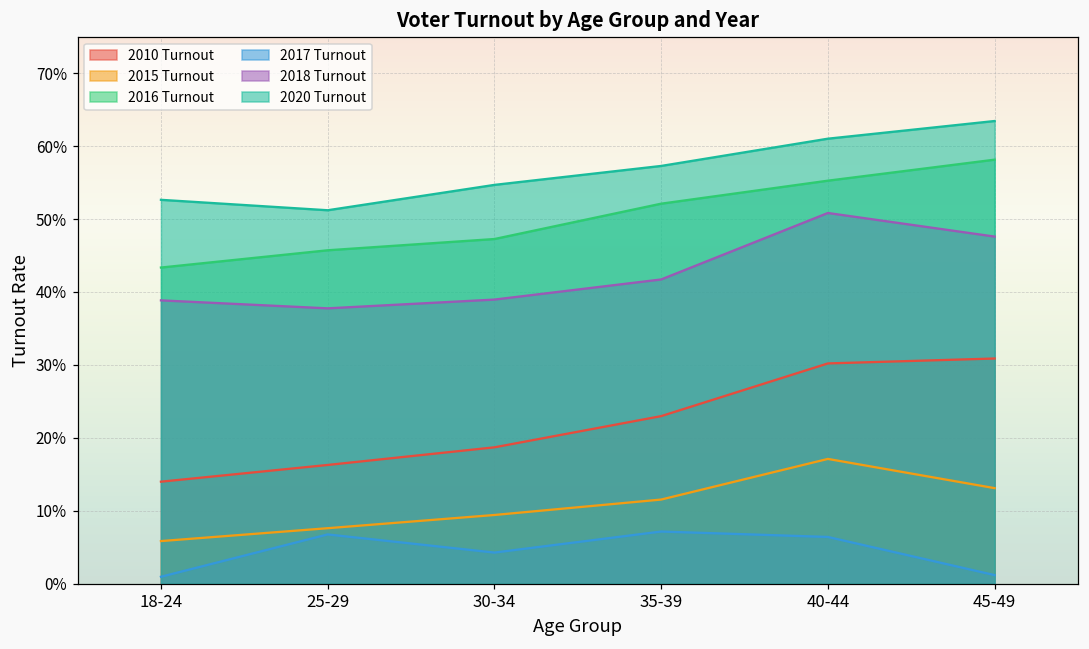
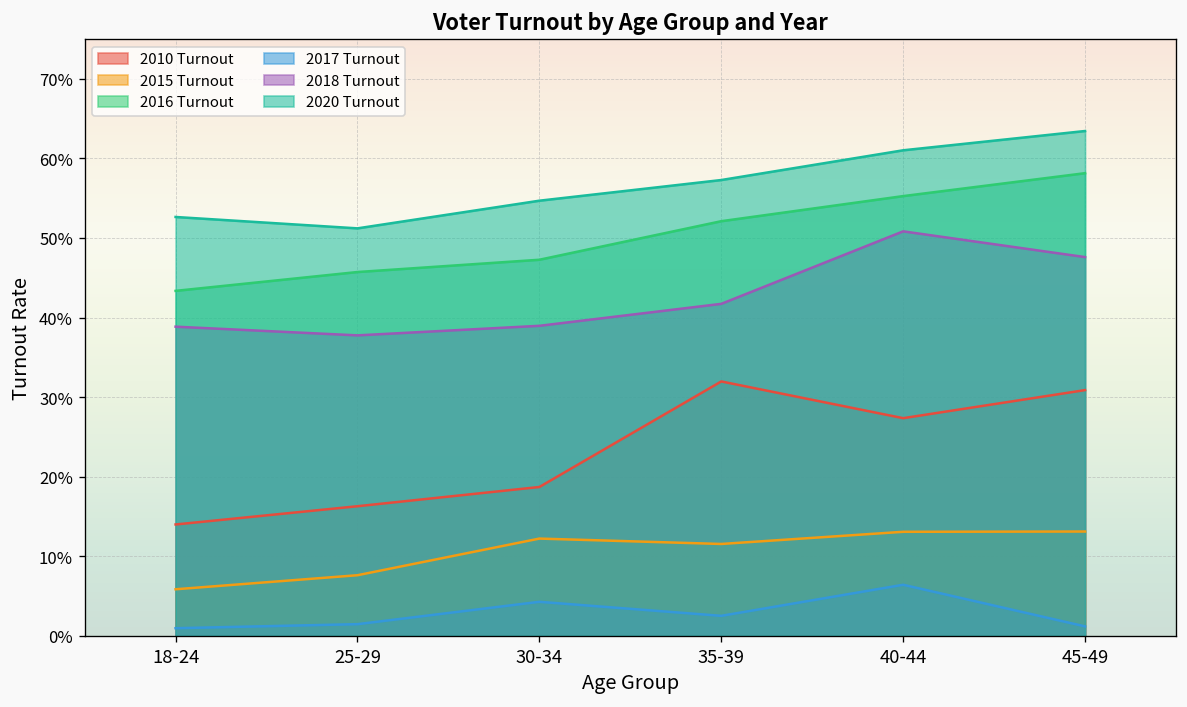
2017 Turnout, 25-29: 7% -> 1%
2015 Turnout, 30-34: 9% -> 12%
2010 Turnout, 35-39: 23% -> 32%
2017 Turnout, 35-39: 7% -> 3%
2010 Turnout, 40-44: 30% -> 27%
2015 Turnout, 40-44: 17% -> 13%
